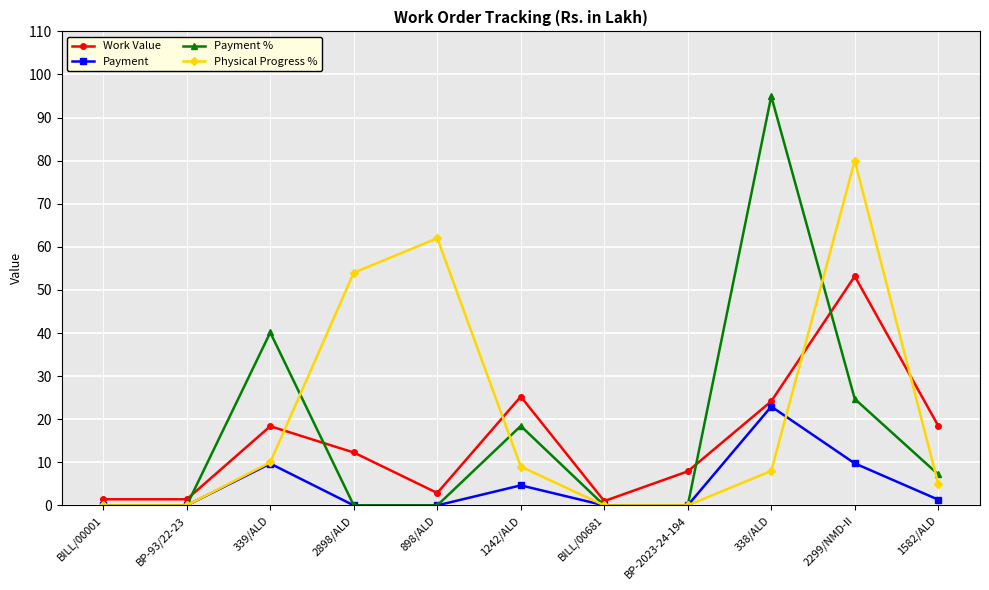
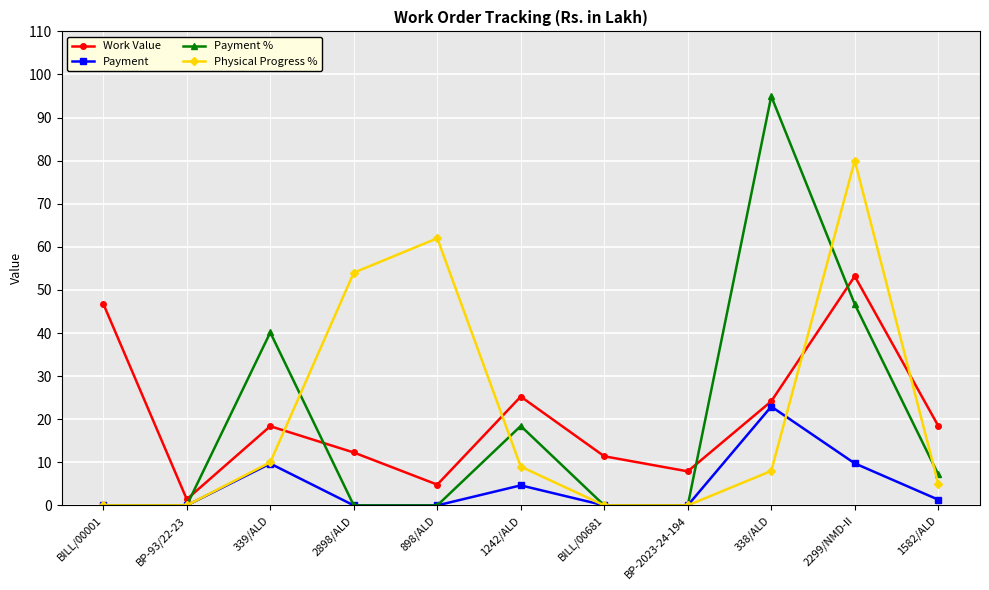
Work Value, BILL/00001: 1 -> 47
Work Value, 898/ALD: 3 -> 5
Work Value, BILL/00681: 1 -> 11
Payment %, 2299/NMD-II: 25 -> 47
